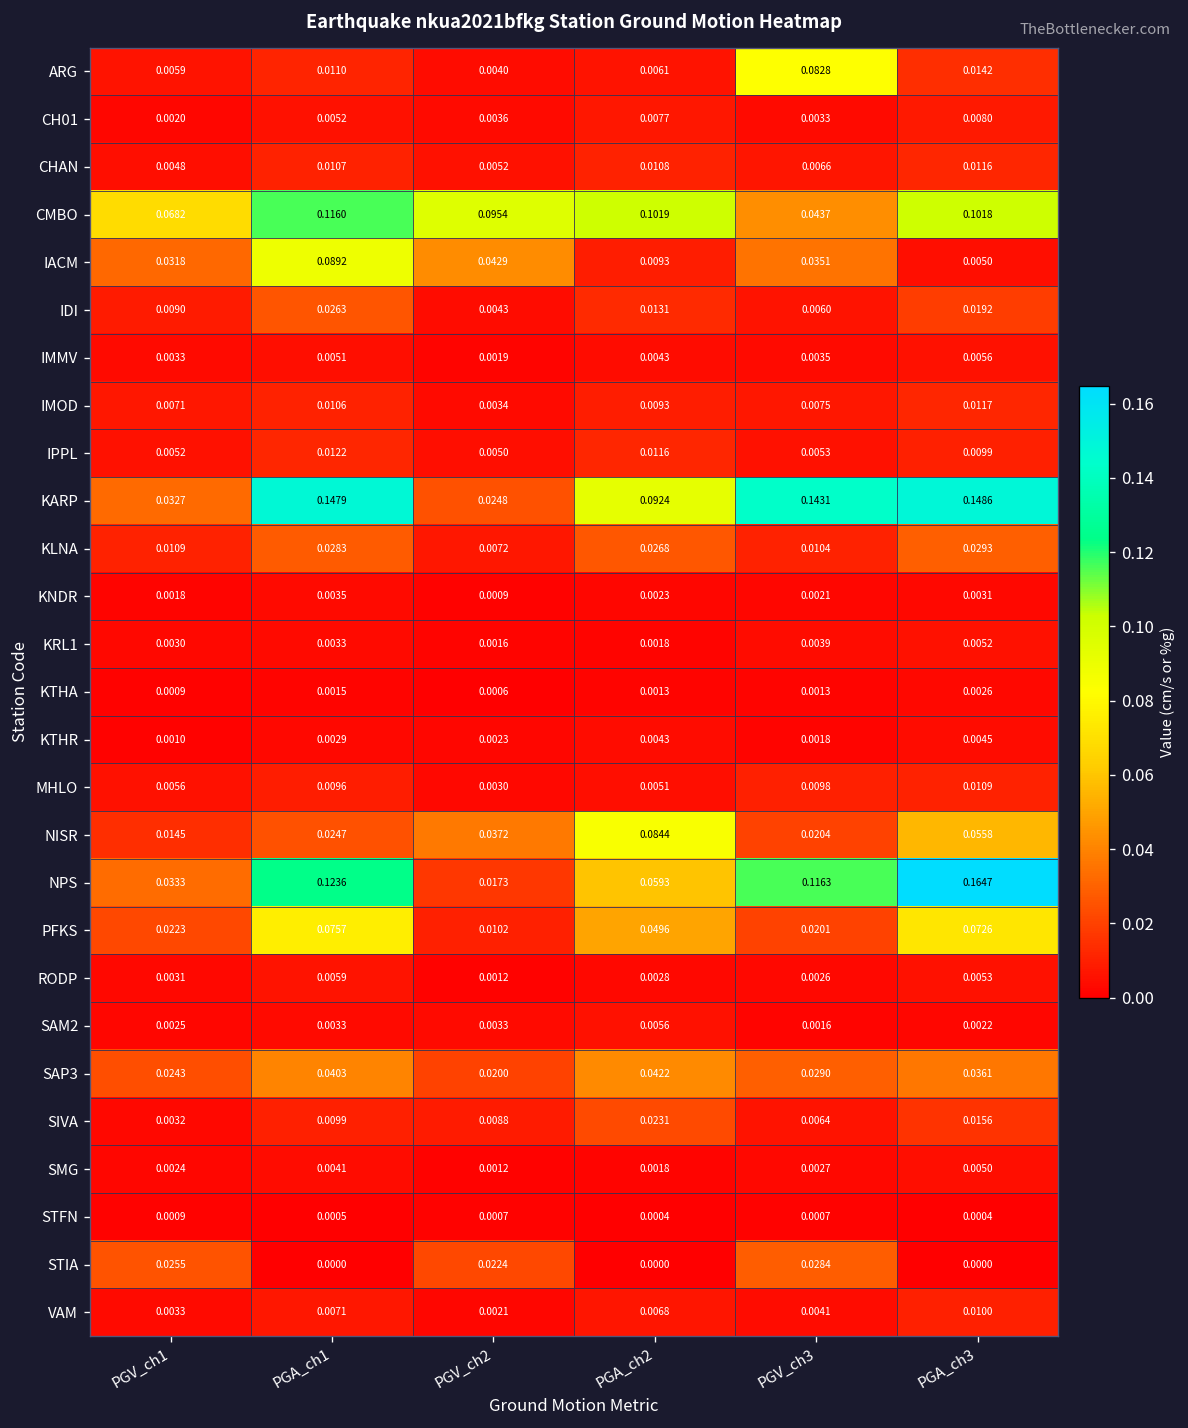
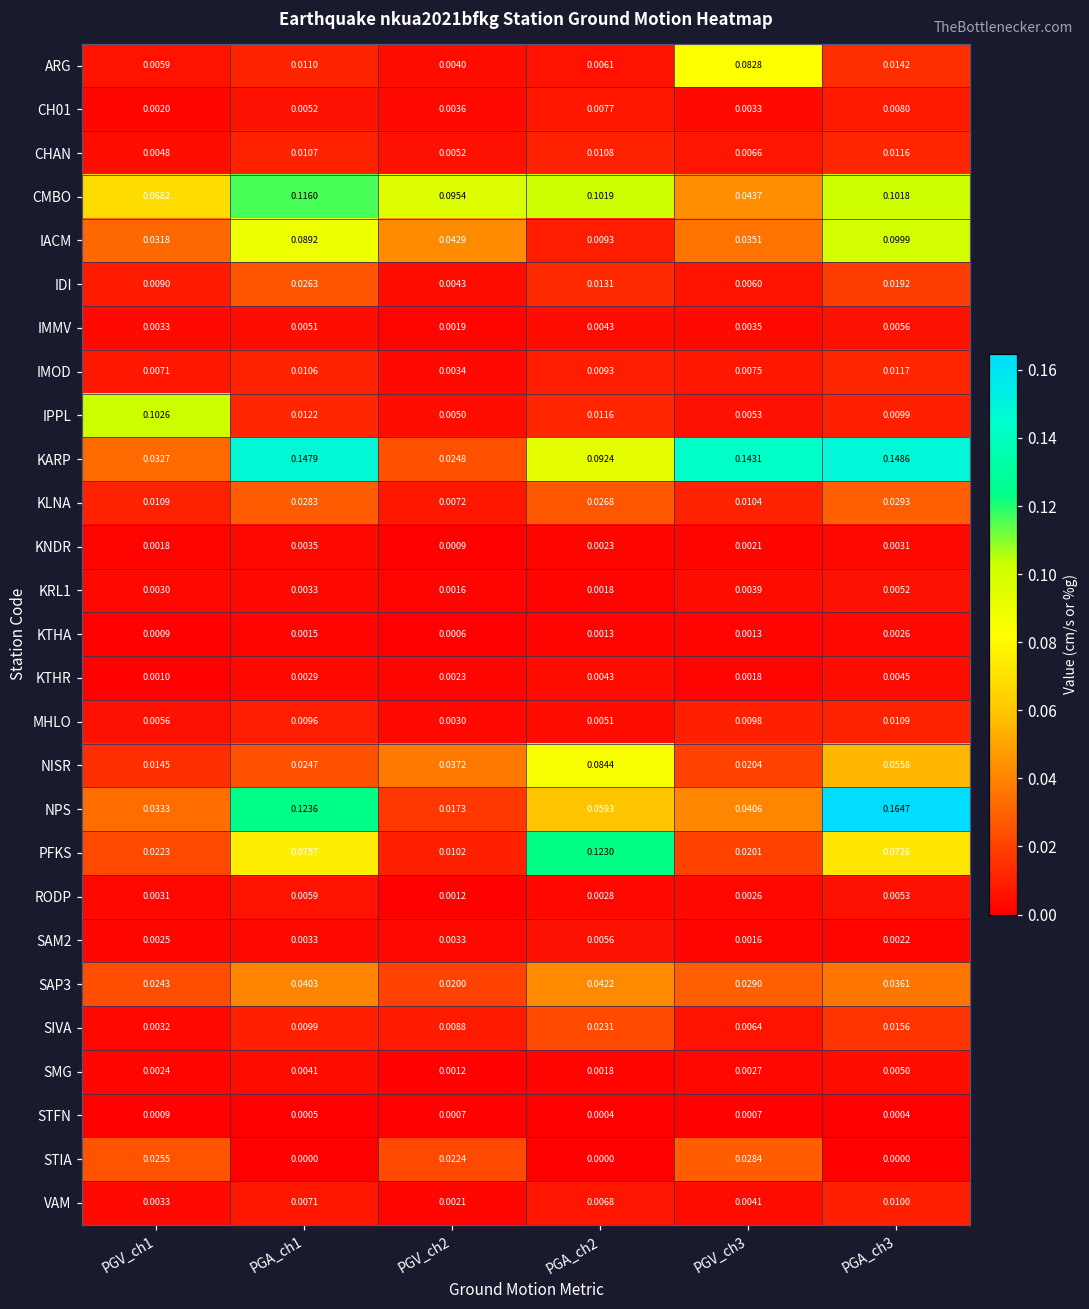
IACM, PGA_ch3: 0.0050 -> 0.0999
IPPL, PGV_ch1: 0.0052 -> 0.1026
NPS, PGV_ch3: 0.1163 -> 0.0406
PFKS, PGA_ch2: 0.0496 -> 0.1230
